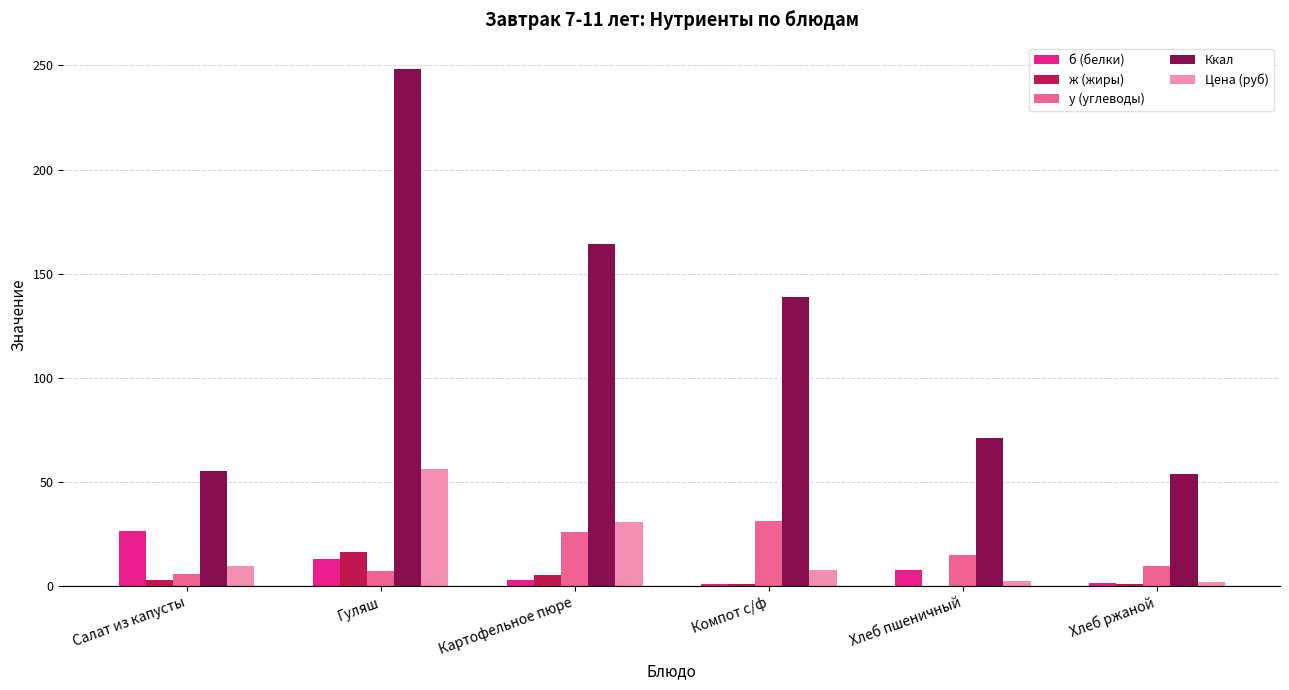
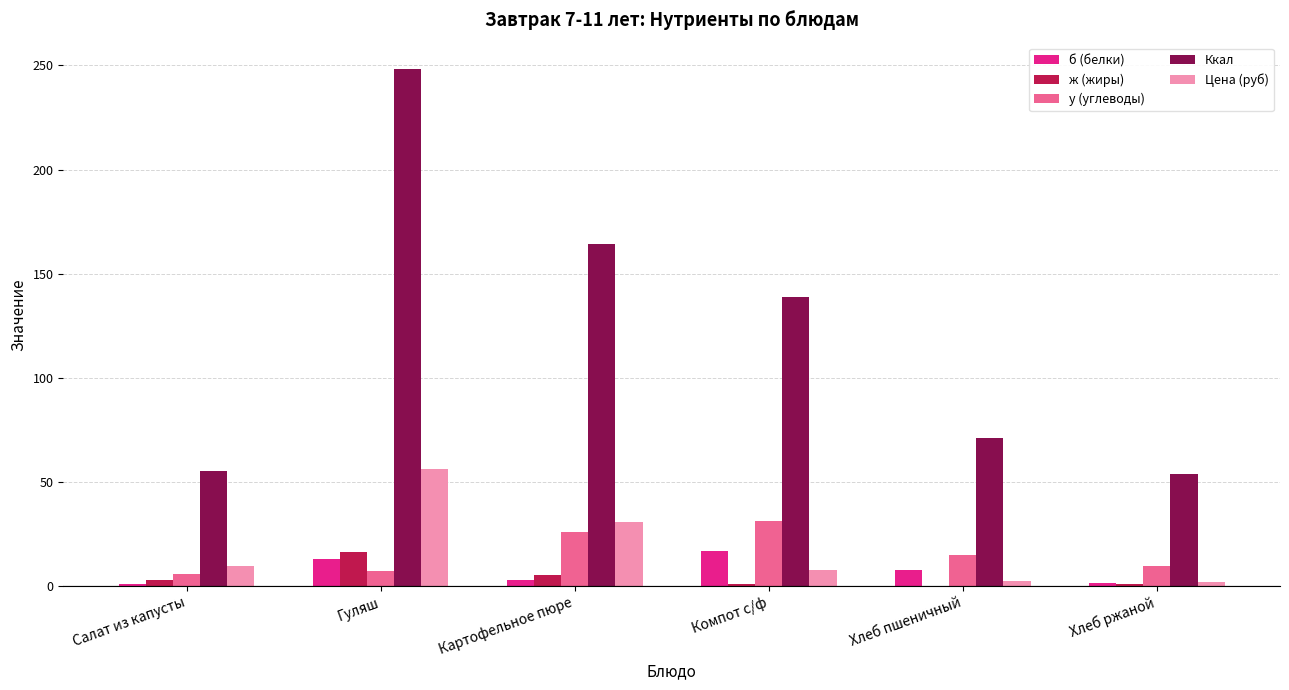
б (белки), Салат из капусты: 26 -> 1
б (белки), Компот с/ф: 1 -> 17
